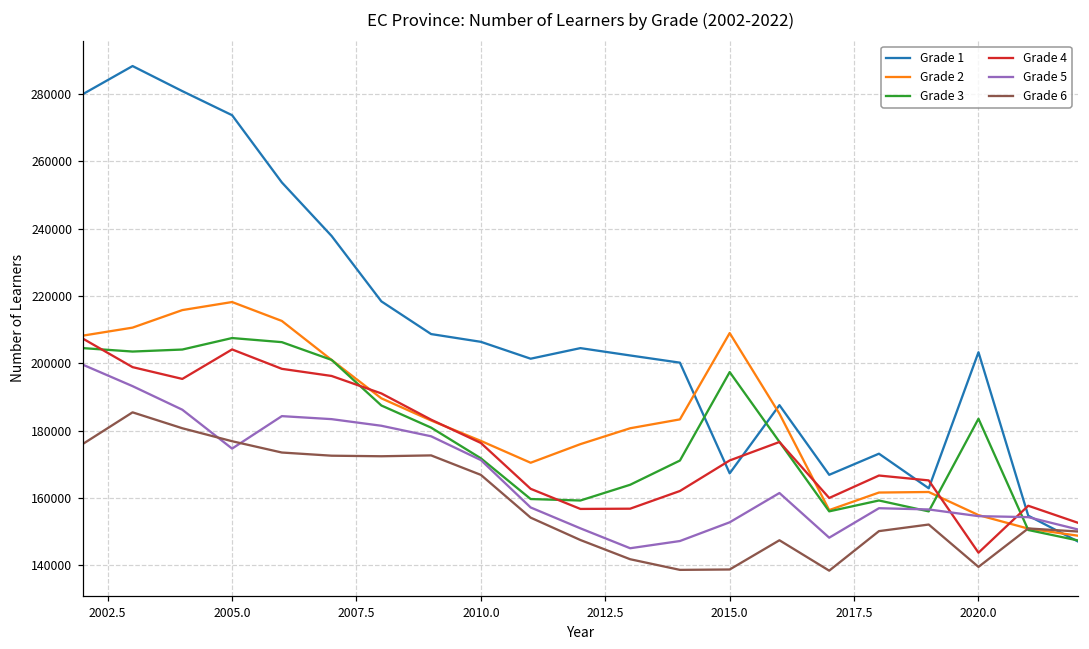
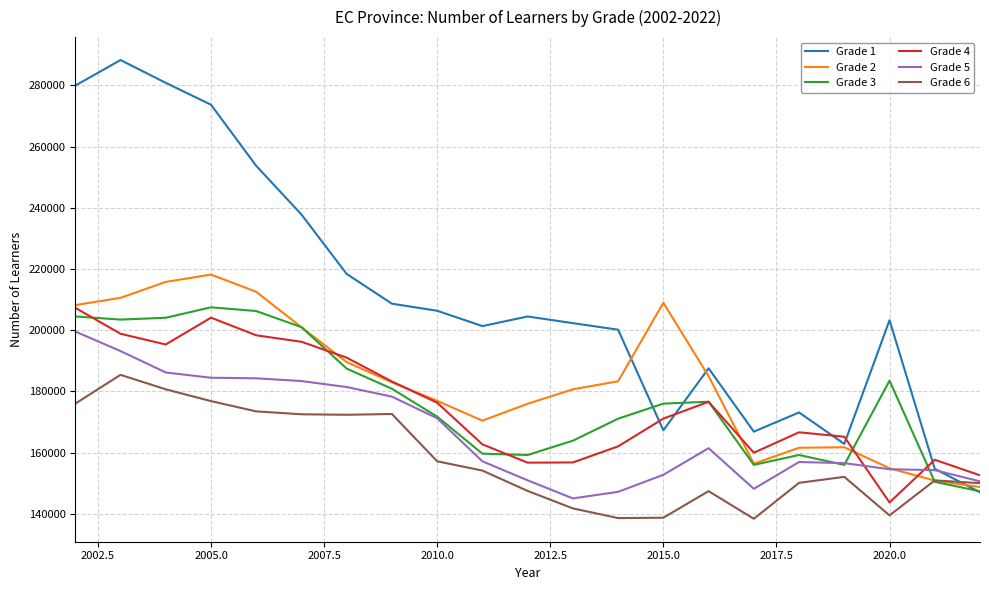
Grade 5, 2005.0: 175000 -> 184000
Grade 6, 2010.0: 167000 -> 157000
Grade 3, 2015.0: 197000 -> 176000
